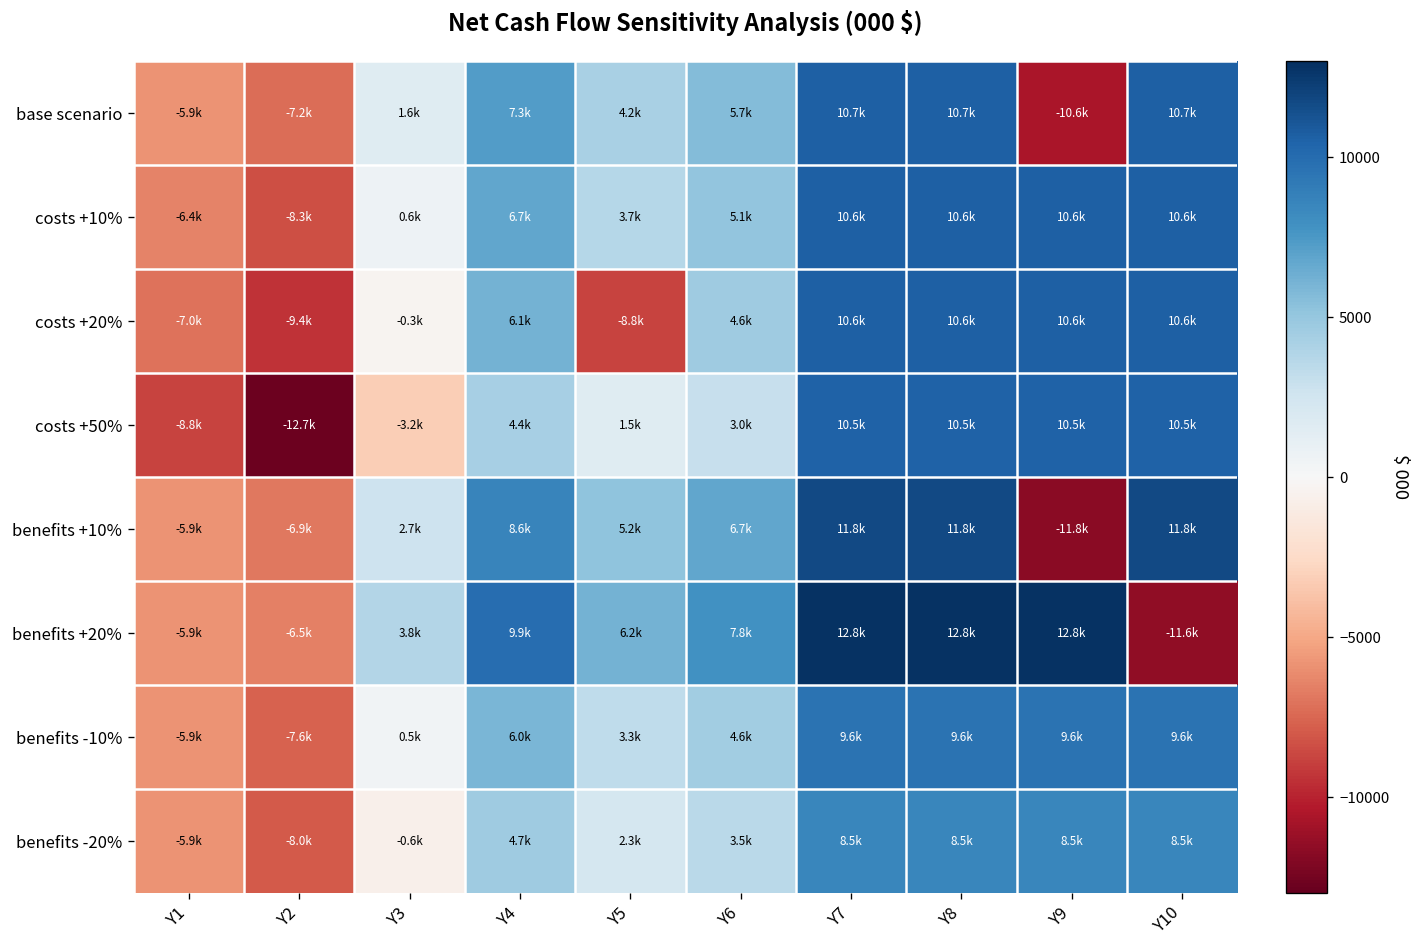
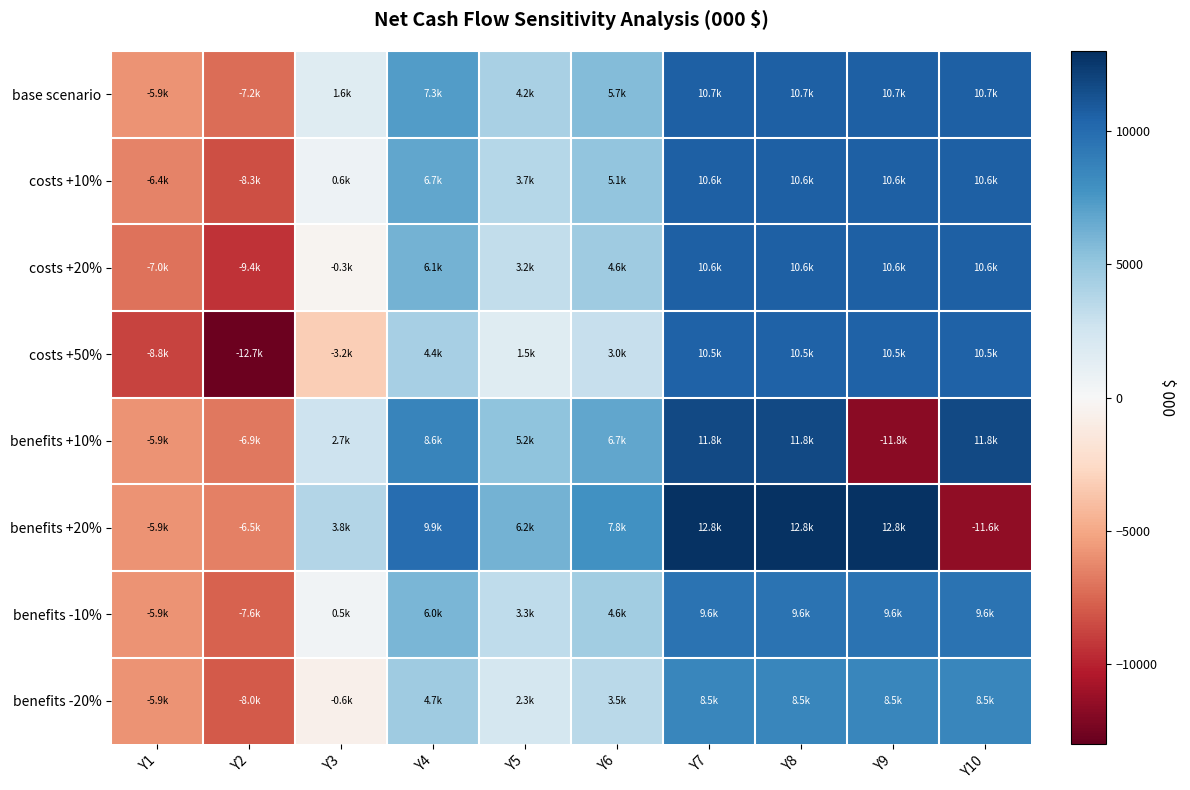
base scenario, Y9: -10.6k -> 10.7k
costs +20%, Y5: -8.8k -> 3.2k
